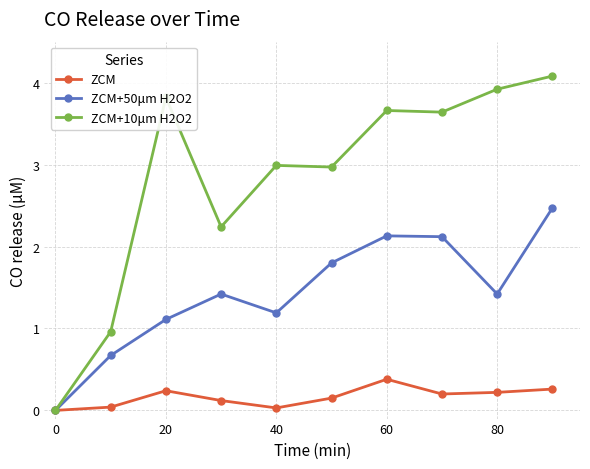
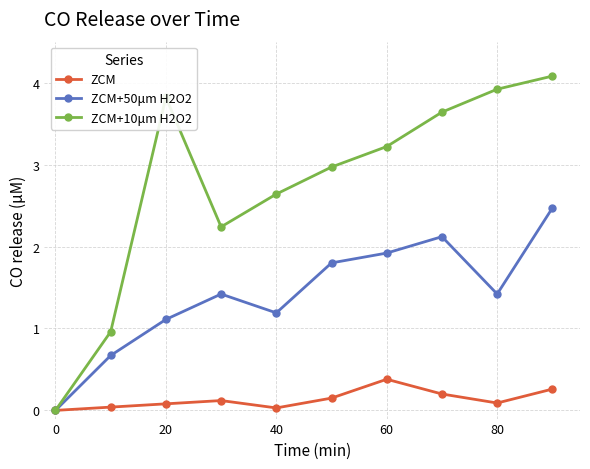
ZCM, 20: 0.2 -> 0.1
ZCM+10μm H2O2, 40: 3.0 -> 2.6
ZCM+50μm H2O2, 60: 2.1 -> 1.9
ZCM+10μm H2O2, 60: 3.7 -> 3.2
ZCM, 80: 0.2 -> 0.1
